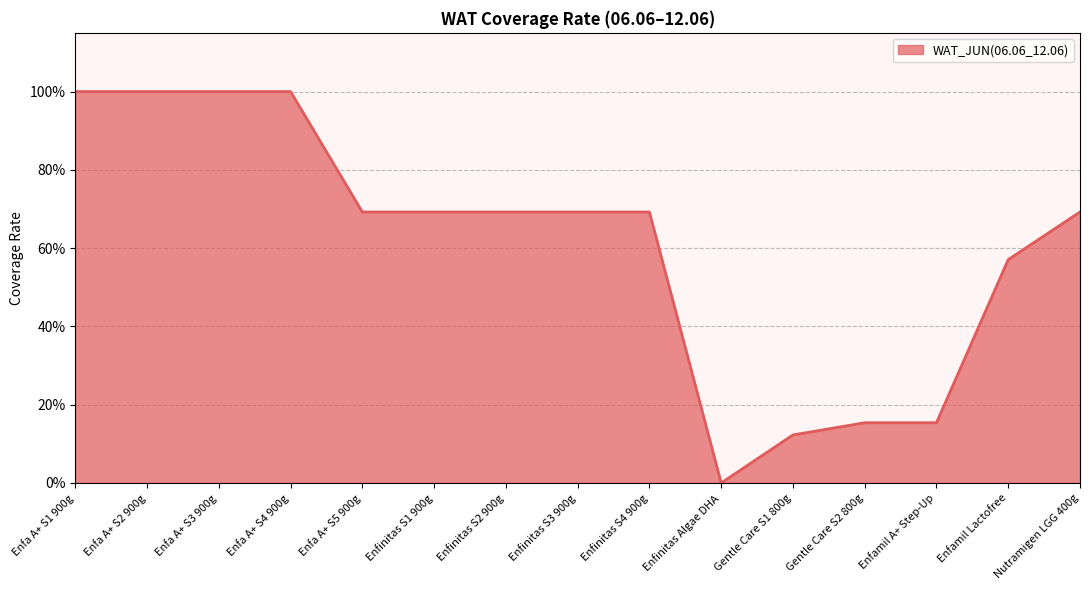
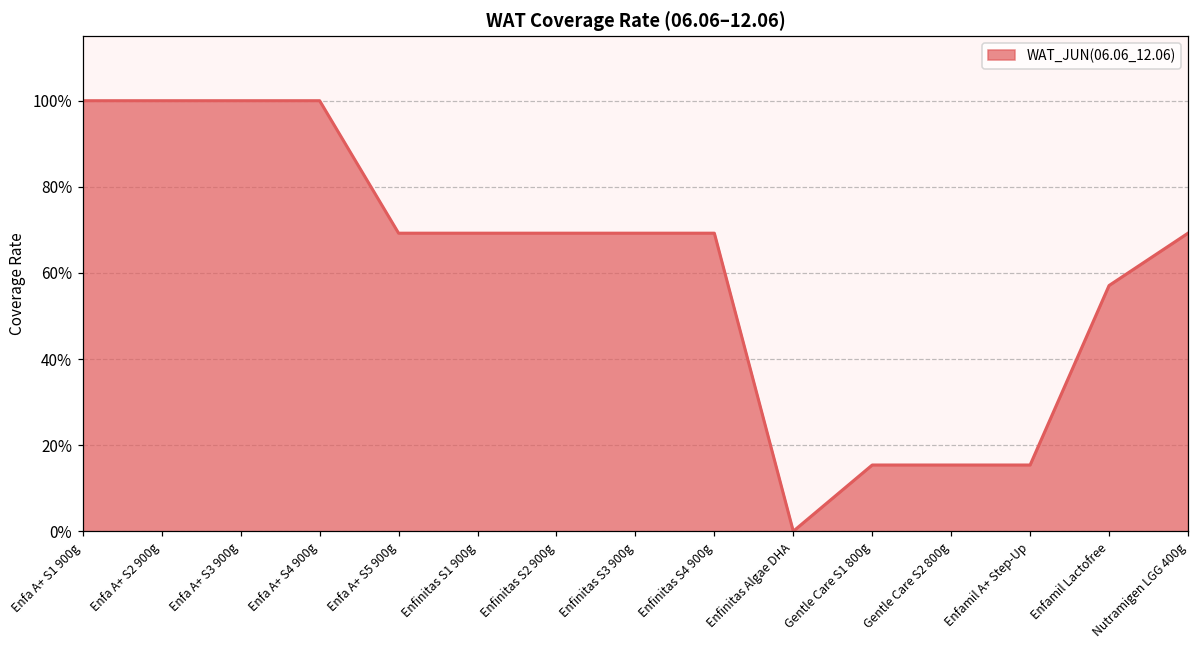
Gentle Care S1 800g: 12% -> 15%
